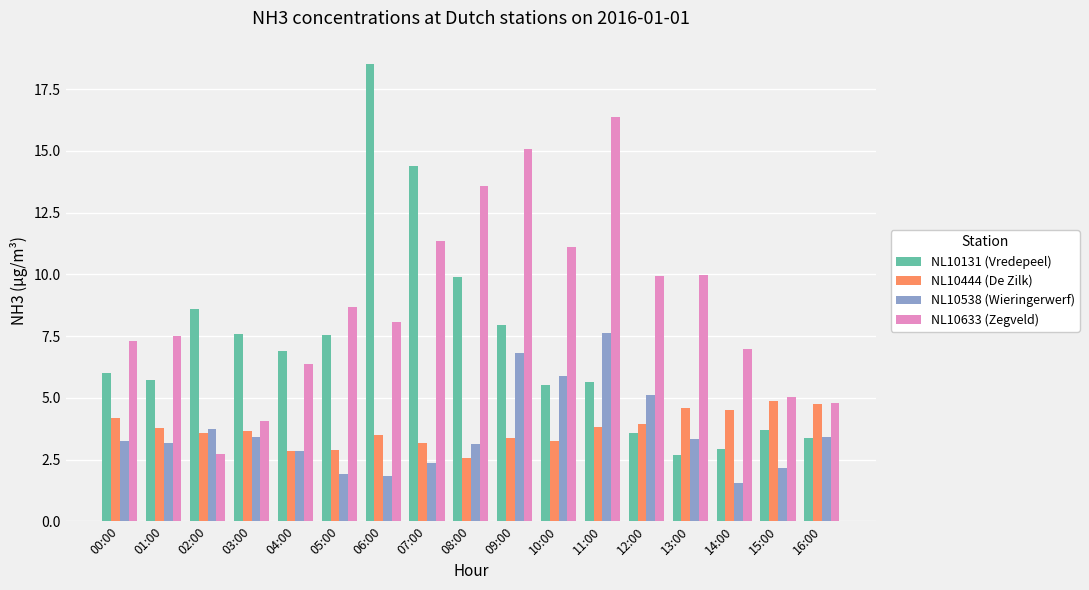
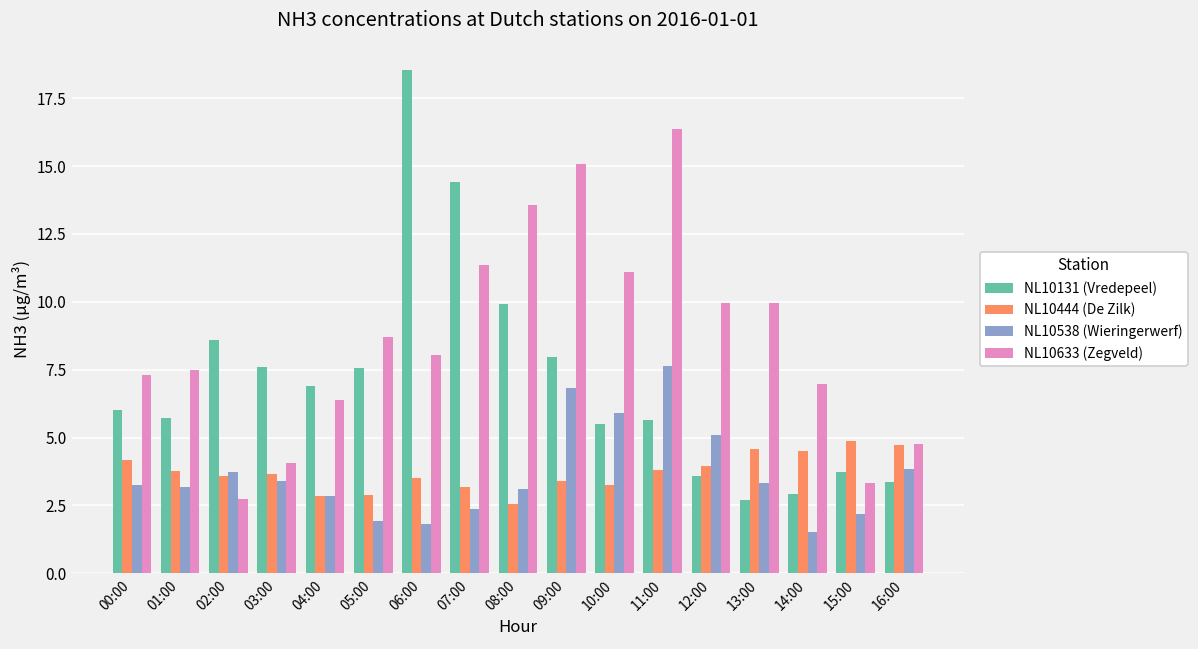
NL10633 (Zegveld), 15:00: 5.0 -> 3.3
NL10538 (Wieringerwerf), 16:00: 3.4 -> 3.8
